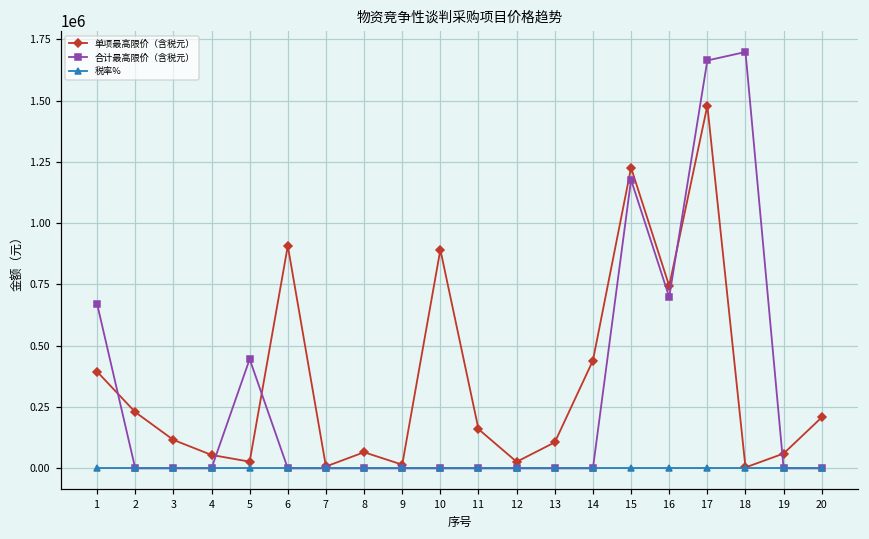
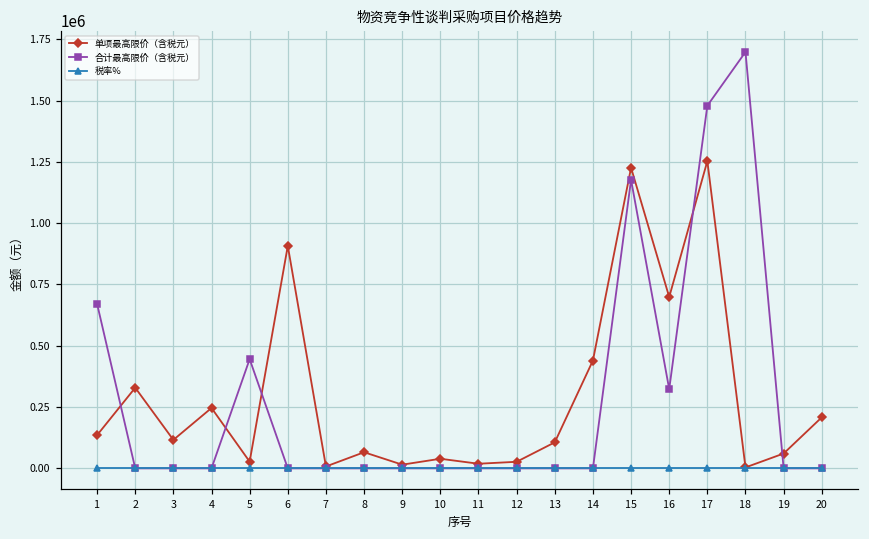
单项最高限价（含税元）, 1: 390000 -> 140000
单项最高限价（含税元）, 2: 230000 -> 330000
单项最高限价（含税元）, 4: 50000 -> 250000
单项最高限价（含税元）, 10: 890000 -> 40000
单项最高限价（含税元）, 11: 160000 -> 20000
单项最高限价（含税元）, 16: 740000 -> 700000
合计最高限价（含税元）, 16: 700000 -> 320000
单项最高限价（含税元）, 17: 1480000 -> 1250000
合计最高限价（含税元）, 17: 1660000 -> 1480000
